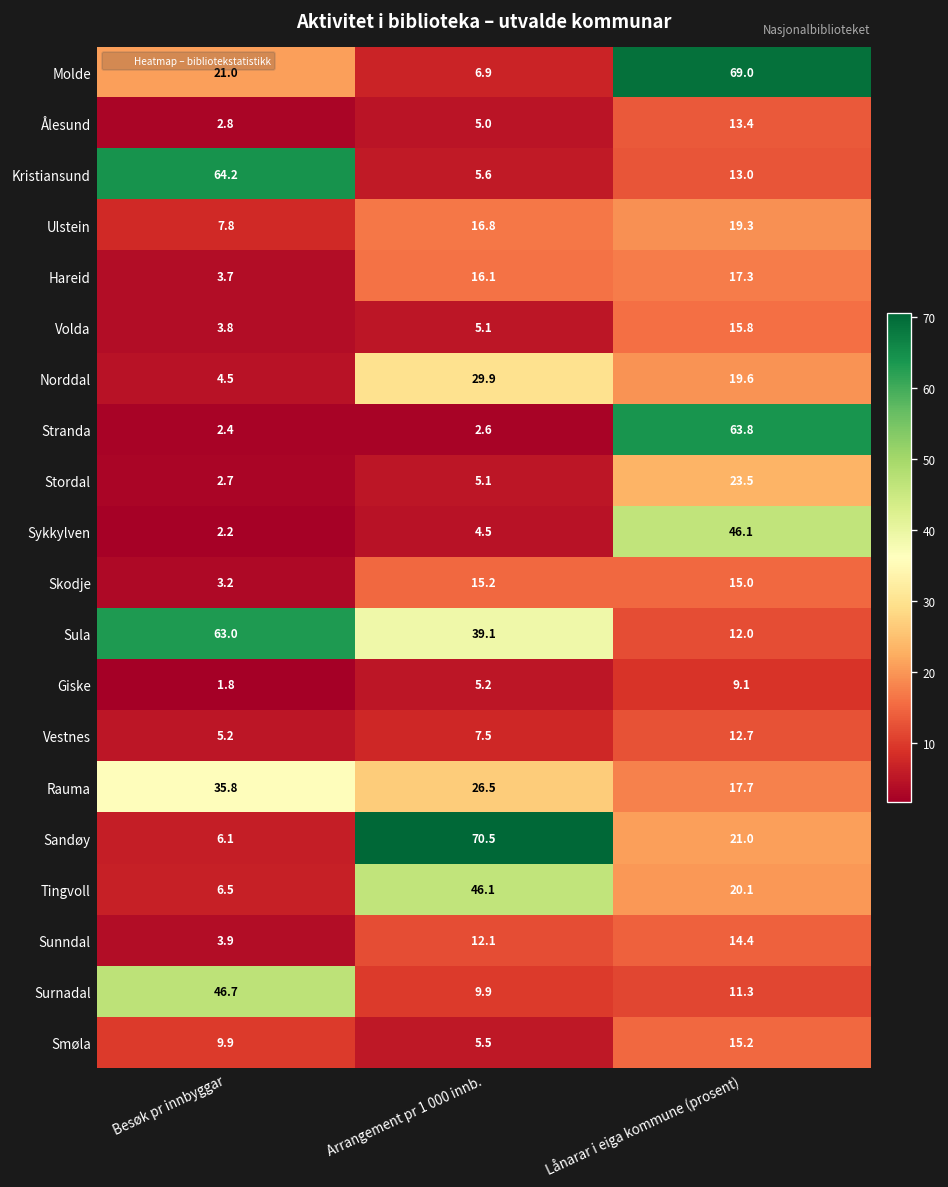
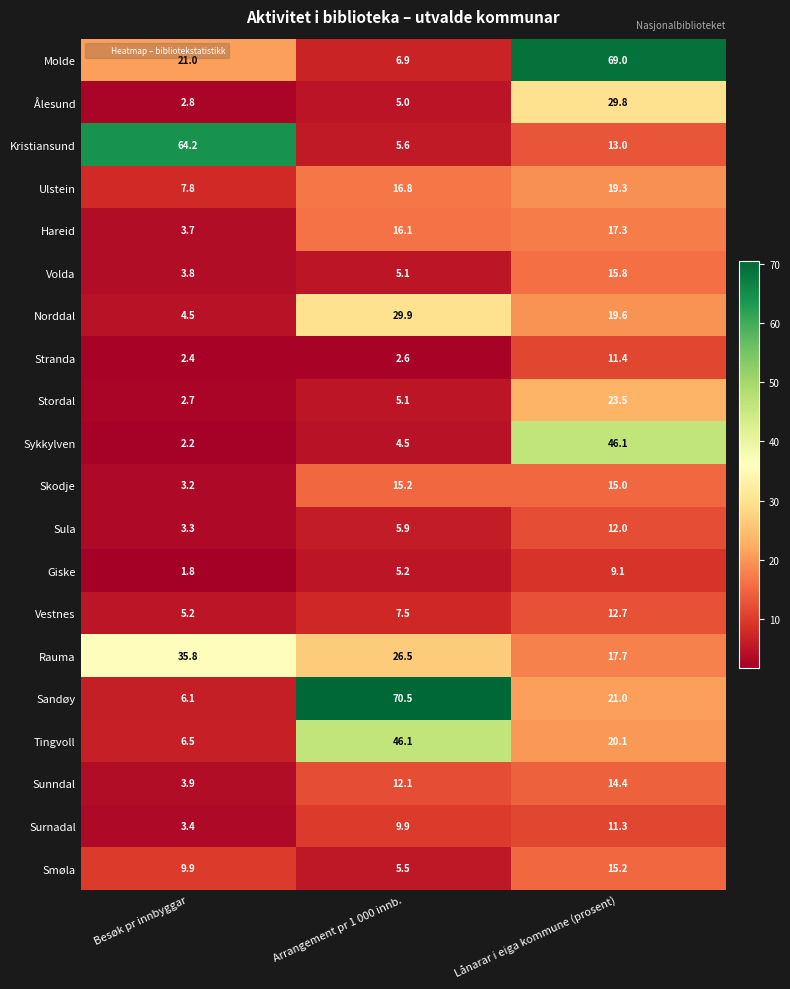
Ålesund, Lånarar i eiga kommune (prosent): 13.4 -> 29.8
Stranda, Lånarar i eiga kommune (prosent): 63.8 -> 11.4
Sula, Besøk pr innbyggar: 63.0 -> 3.3
Sula, Arrangement pr 1 000 innb.: 39.1 -> 5.9
Surnadal, Besøk pr innbyggar: 46.7 -> 3.4
